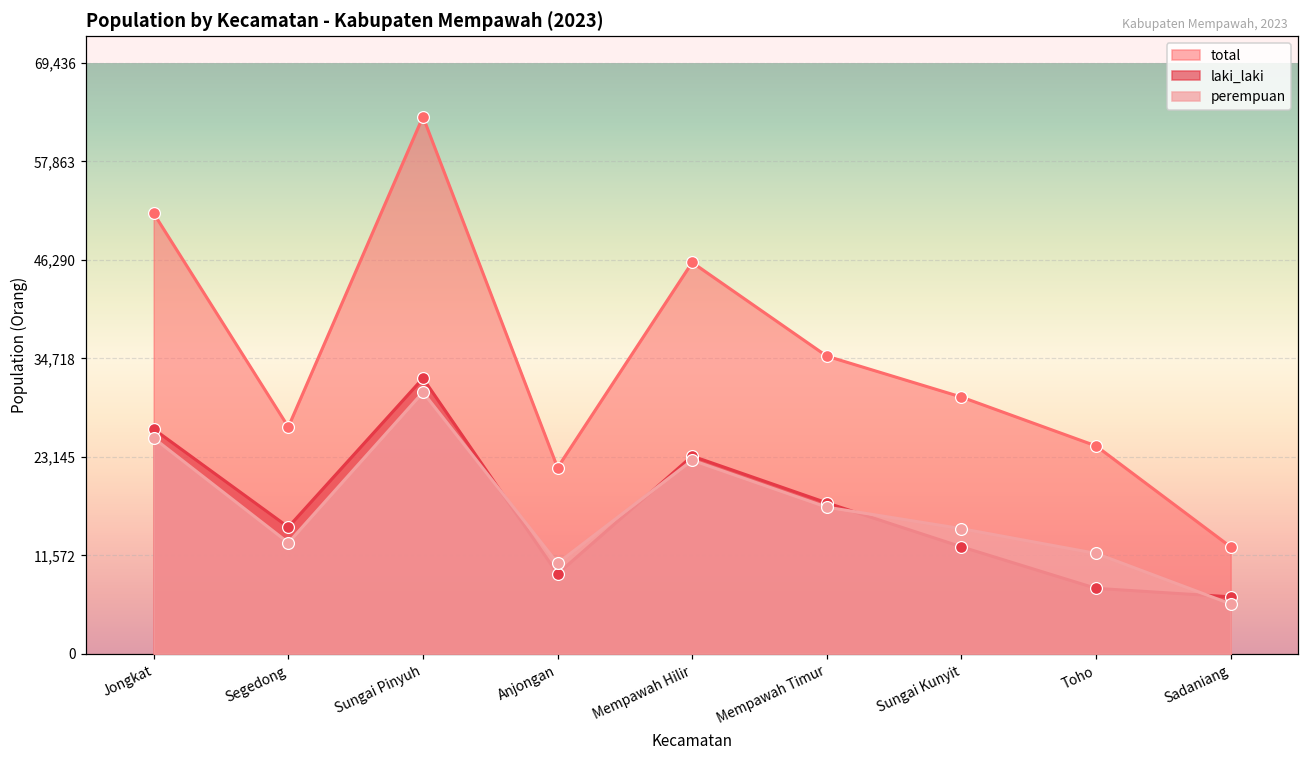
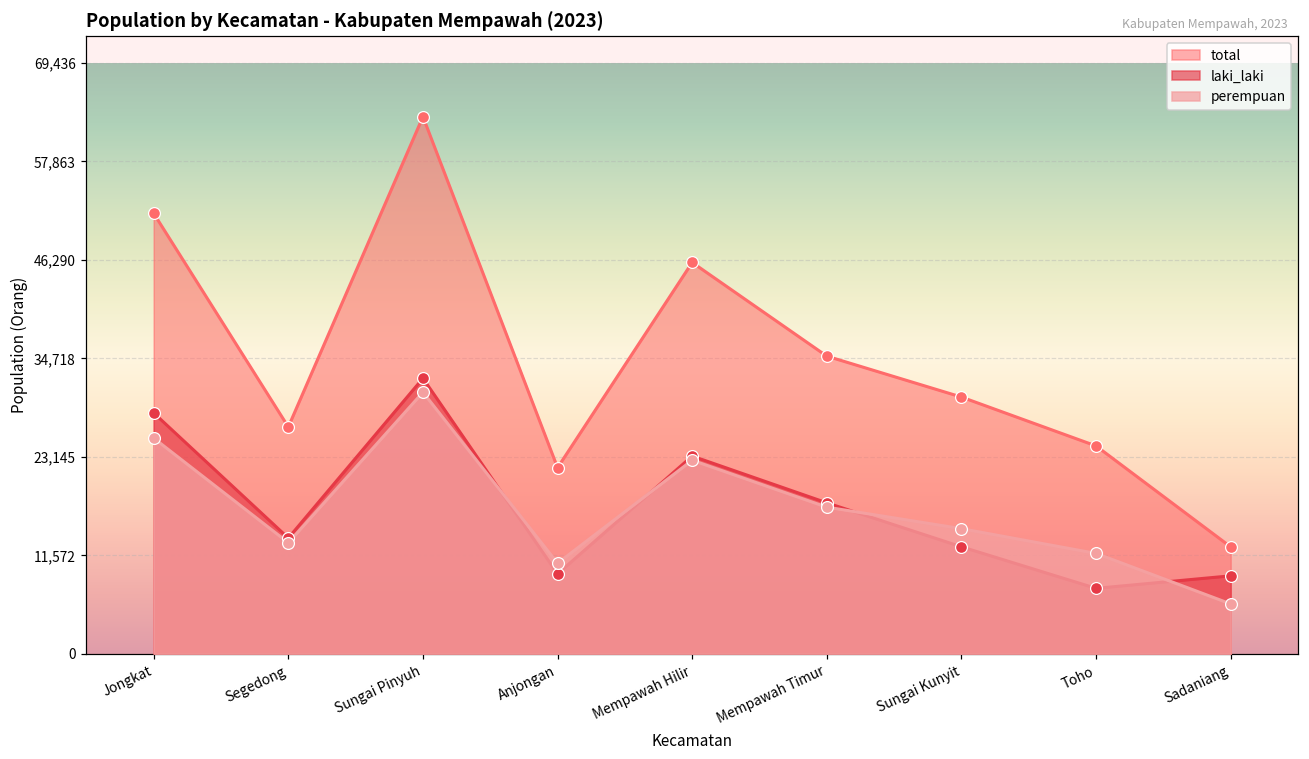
laki_laki, Jongkat: 26,000 -> 28,000
laki_laki, Segedong: 15,000 -> 14,000
laki_laki, Sadaniang: 7,000 -> 9,000
